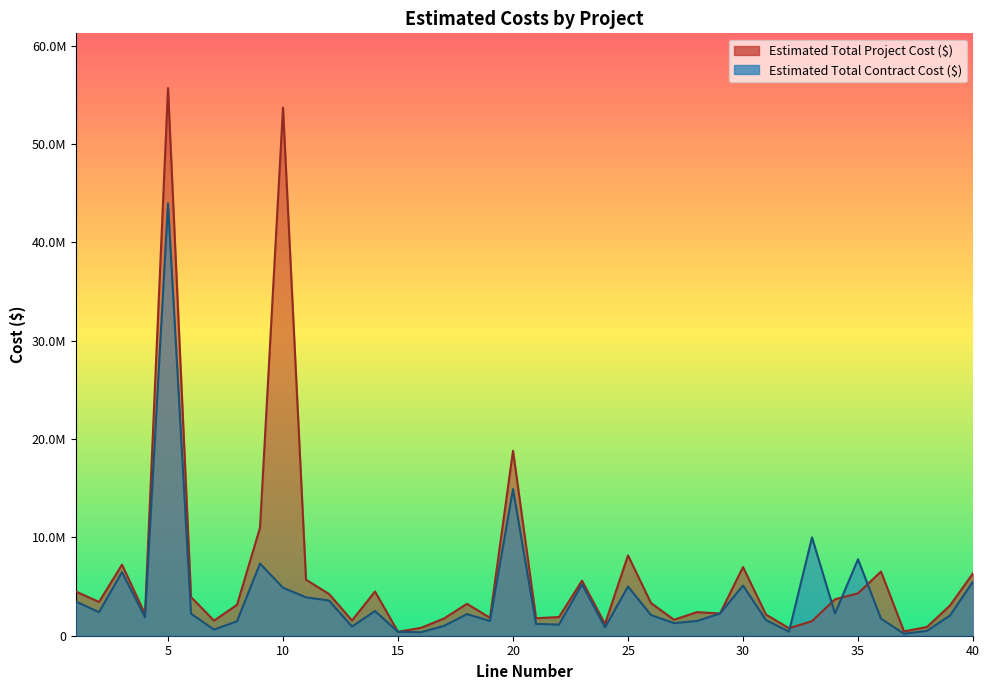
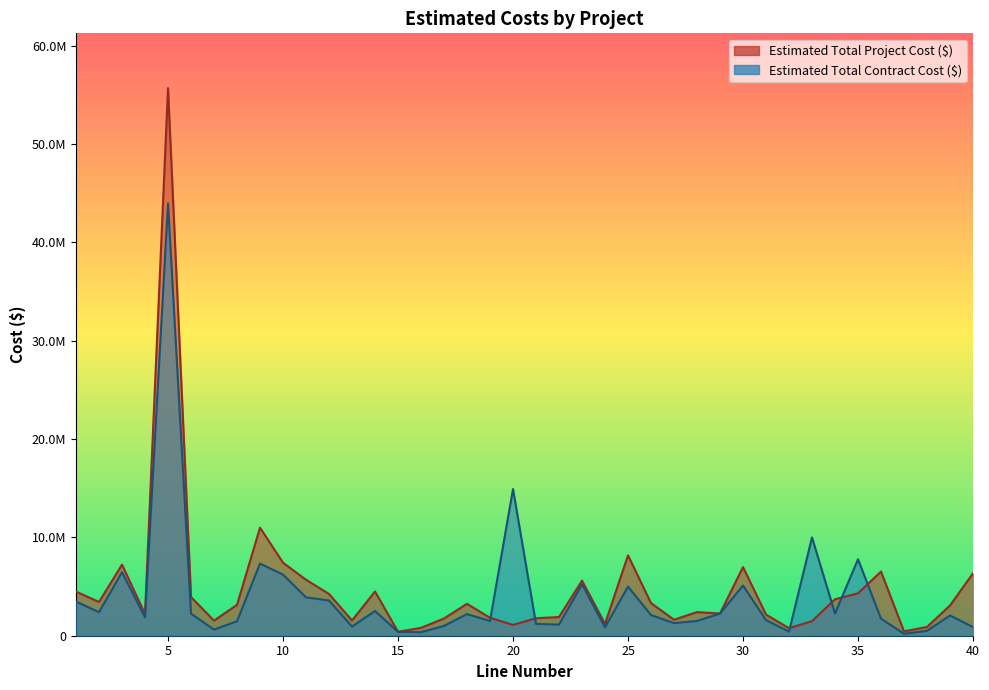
Estimated Total Project Cost ($), 10: 54000000 -> 7000000
Estimated Total Contract Cost ($), 10: 5000000 -> 6000000
Estimated Total Project Cost ($), 20: 19000000 -> 1000000
Estimated Total Contract Cost ($), 40: 5000000 -> 1000000
